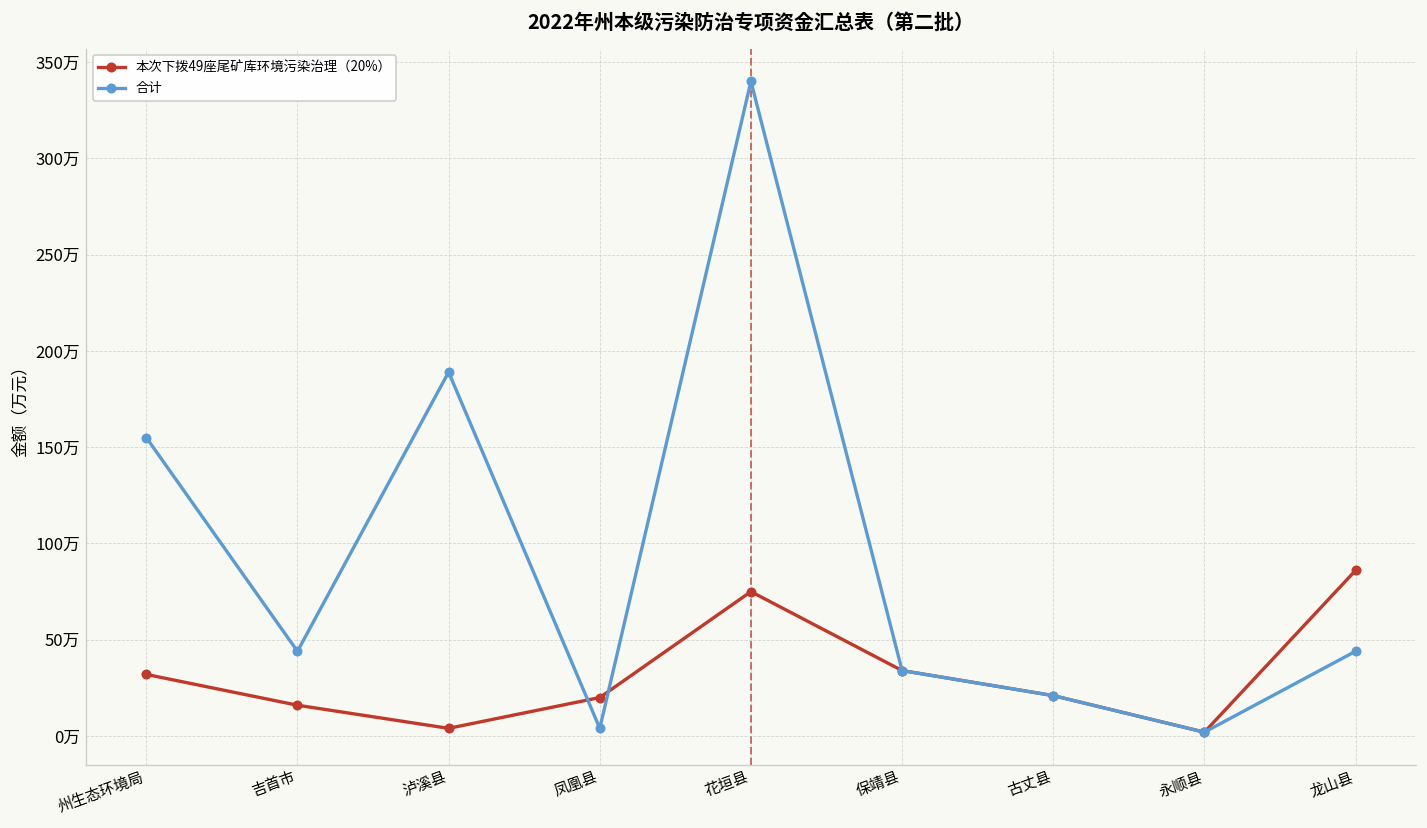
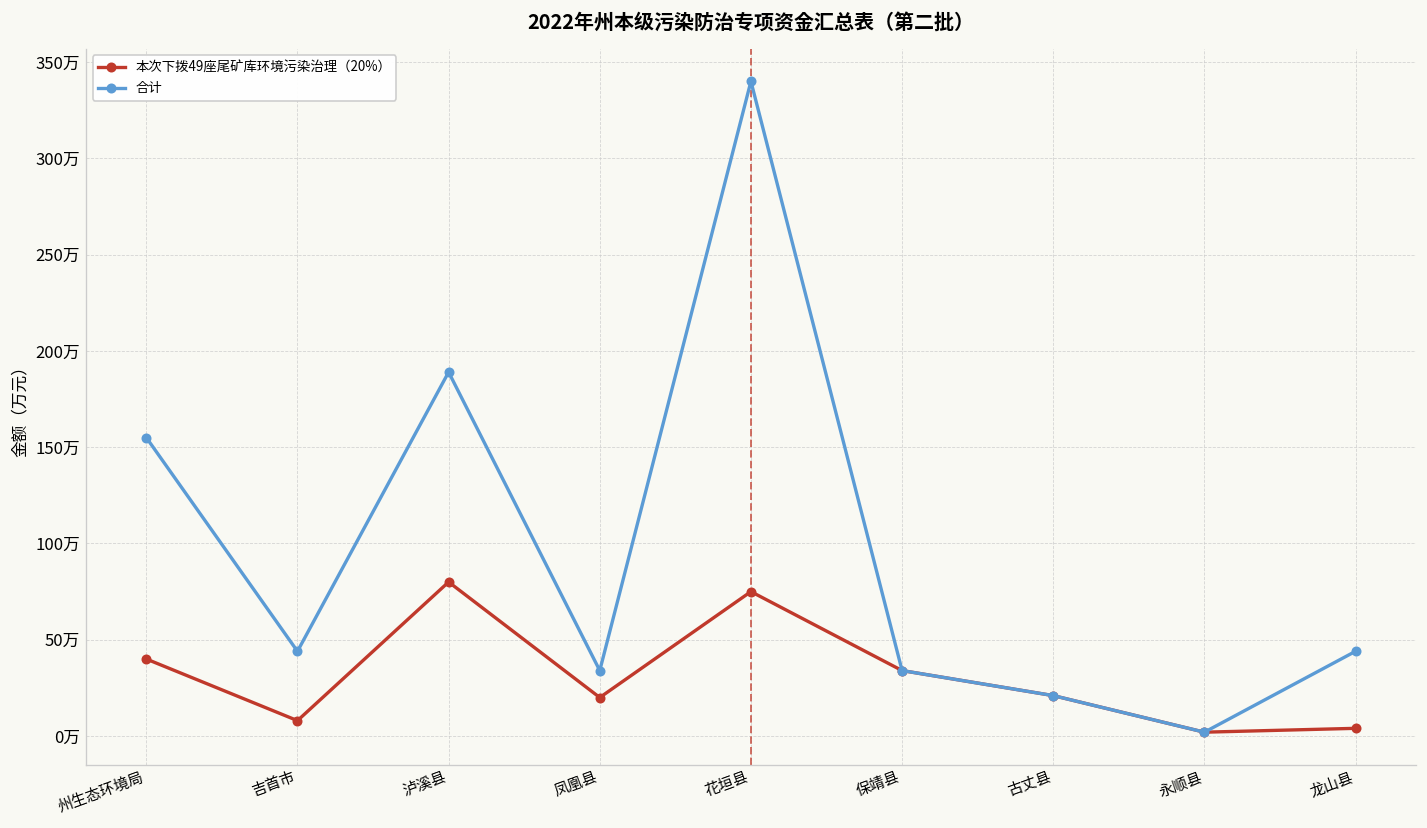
本次下拨49座尾矿库环境污染治理（20%）, 州生态环境局: 32万 -> 40万
本次下拨49座尾矿库环境污染治理（20%）, 吉首市: 16万 -> 8万
本次下拨49座尾矿库环境污染治理（20%）, 泸溪县: 4万 -> 80万
合计, 凤凰县: 4万 -> 34万
本次下拨49座尾矿库环境污染治理（20%）, 龙山县: 86万 -> 4万
